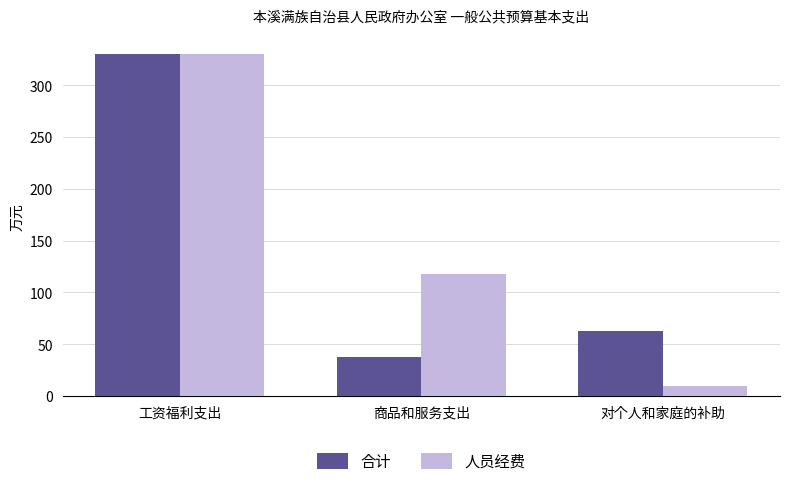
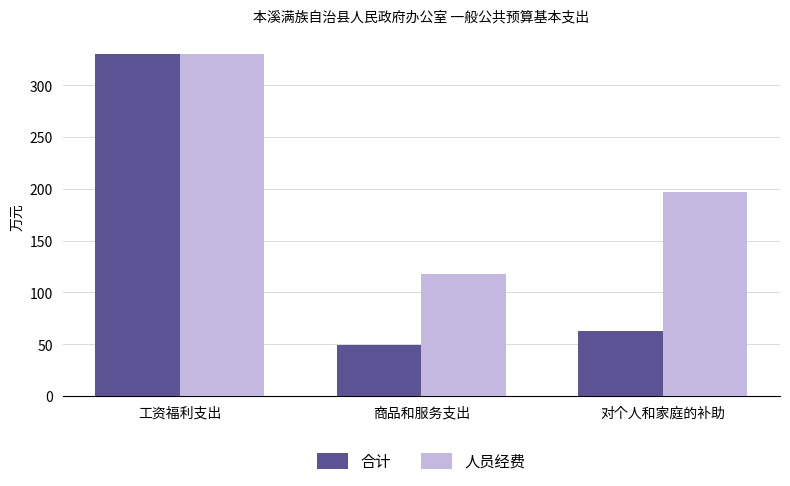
合计, 商品和服务支出: 38 -> 49
人员经费, 对个人和家庭的补助: 10 -> 197
